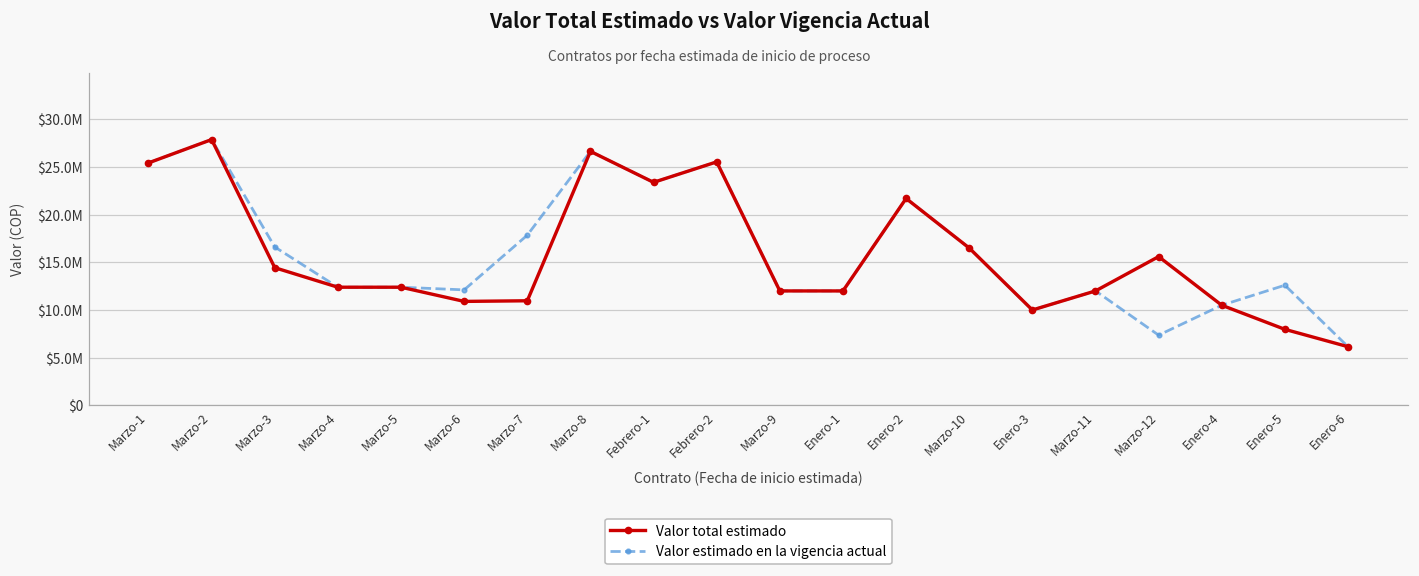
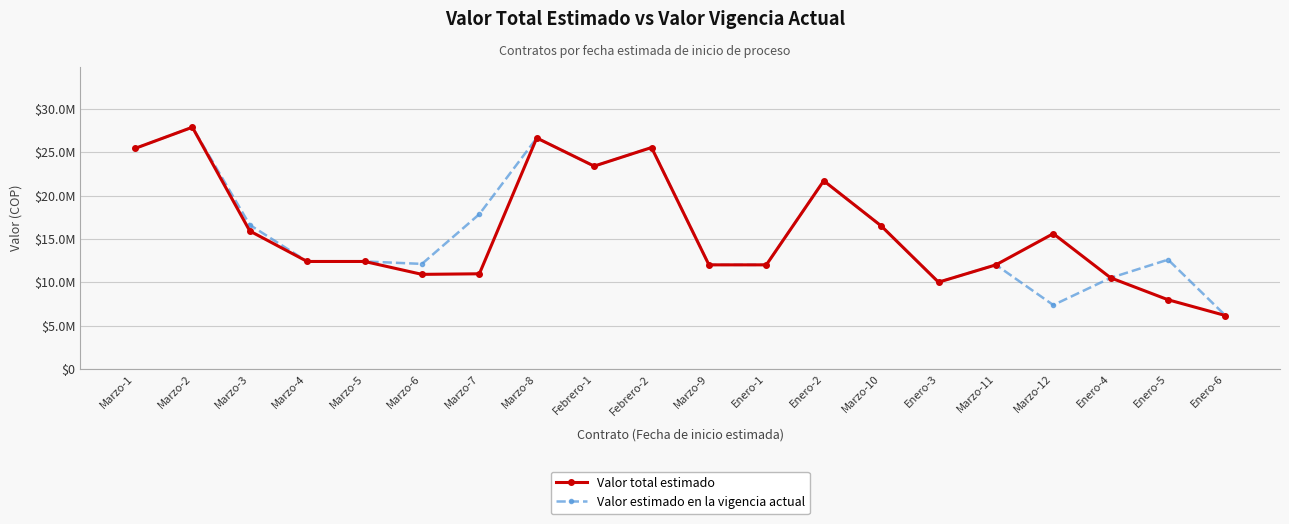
Valor total estimado, Marzo-3: $14000000 -> $16000000
